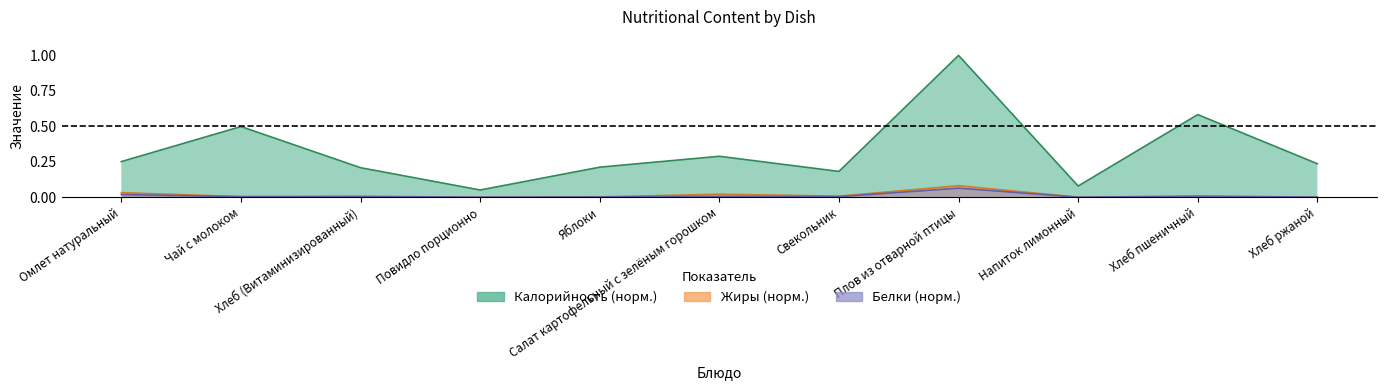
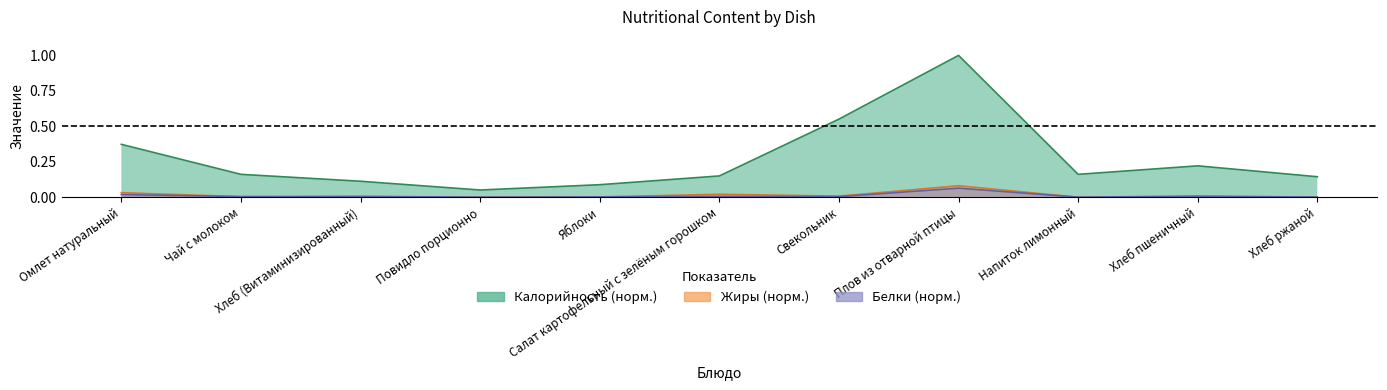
Калорийность (норм.), Омлет натуральный: 0.25 -> 0.37
Калорийность (норм.), Чай с молоком: 0.50 -> 0.16
Калорийность (норм.), Хлеб (Витаминизированный): 0.21 -> 0.11
Калорийность (норм.), Яблоки: 0.21 -> 0.09
Калорийность (норм.), Салат картофельный с зелёным горошком: 0.29 -> 0.15
Калорийность (норм.), Свекольник: 0.18 -> 0.55
Калорийность (норм.), Напиток лимонный: 0.08 -> 0.16
Калорийность (норм.), Хлеб пшеничный: 0.58 -> 0.22
Калорийность (норм.), Хлеб ржаной: 0.24 -> 0.14
